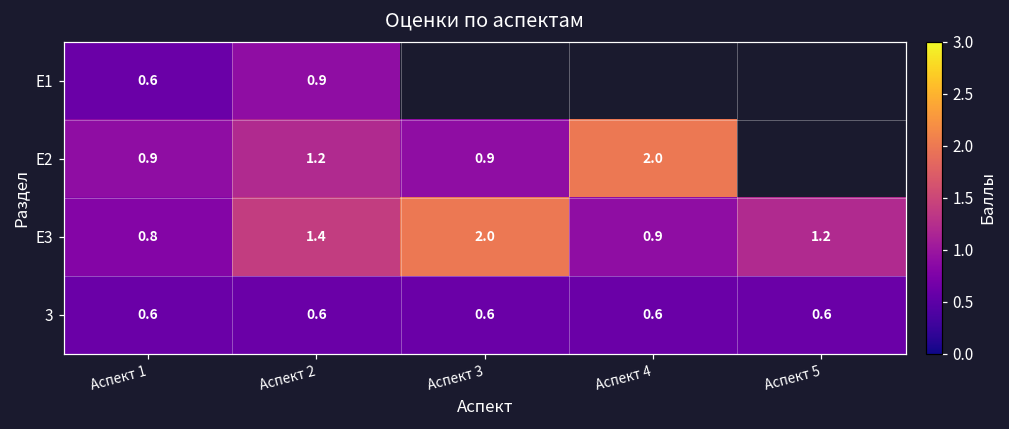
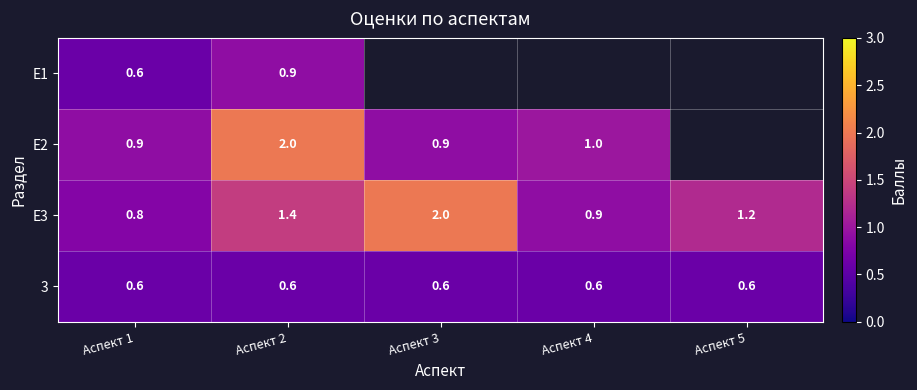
Е2, Аспект 2: 1.2 -> 2.0
Е2, Аспект 4: 2.0 -> 1.0
